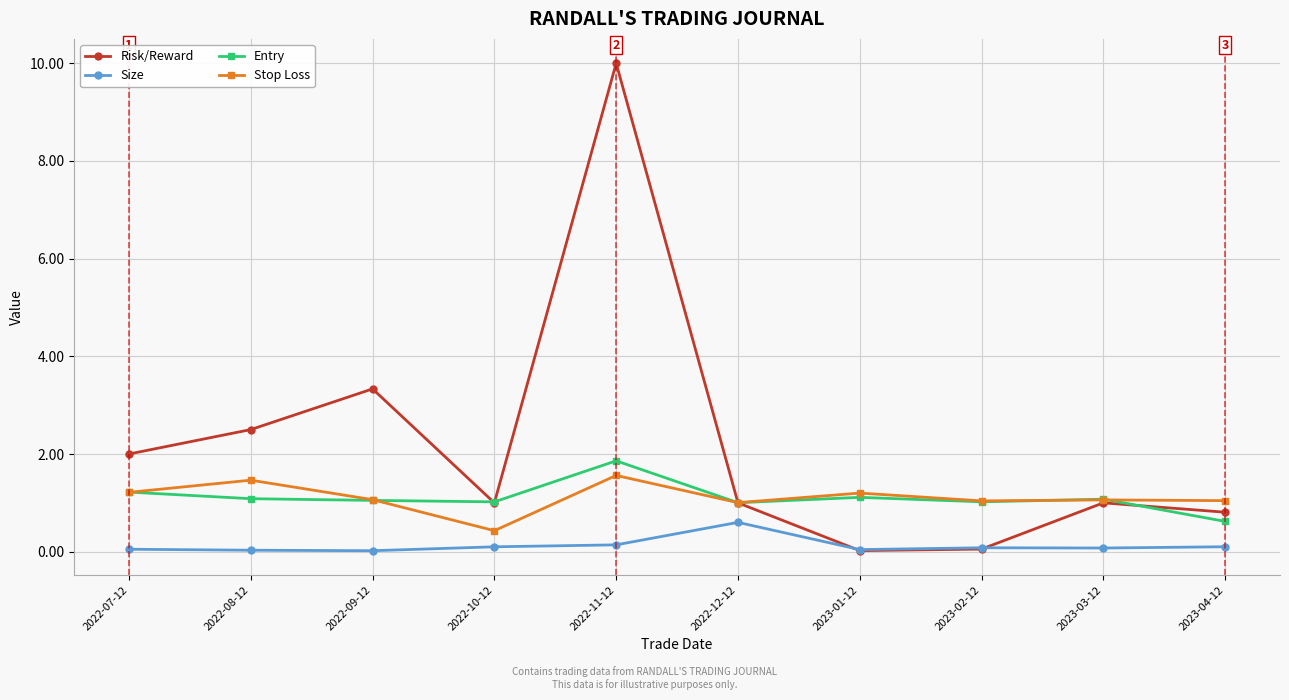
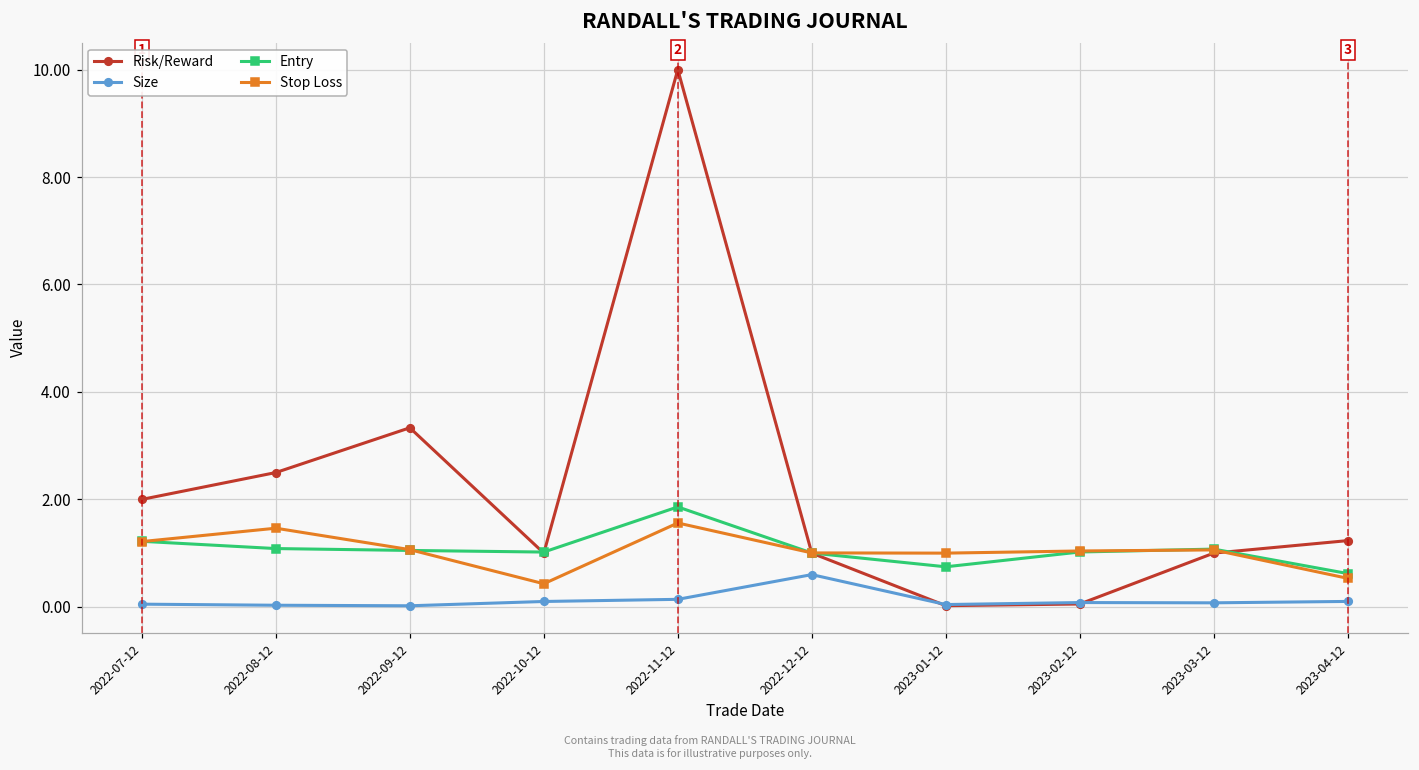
Entry, 2023-01-12: 1.1 -> 0.7
Stop Loss, 2023-01-12: 1.2 -> 1.0
Risk/Reward, 2023-04-12: 0.8 -> 1.2
Stop Loss, 2023-04-12: 1.0 -> 0.5
